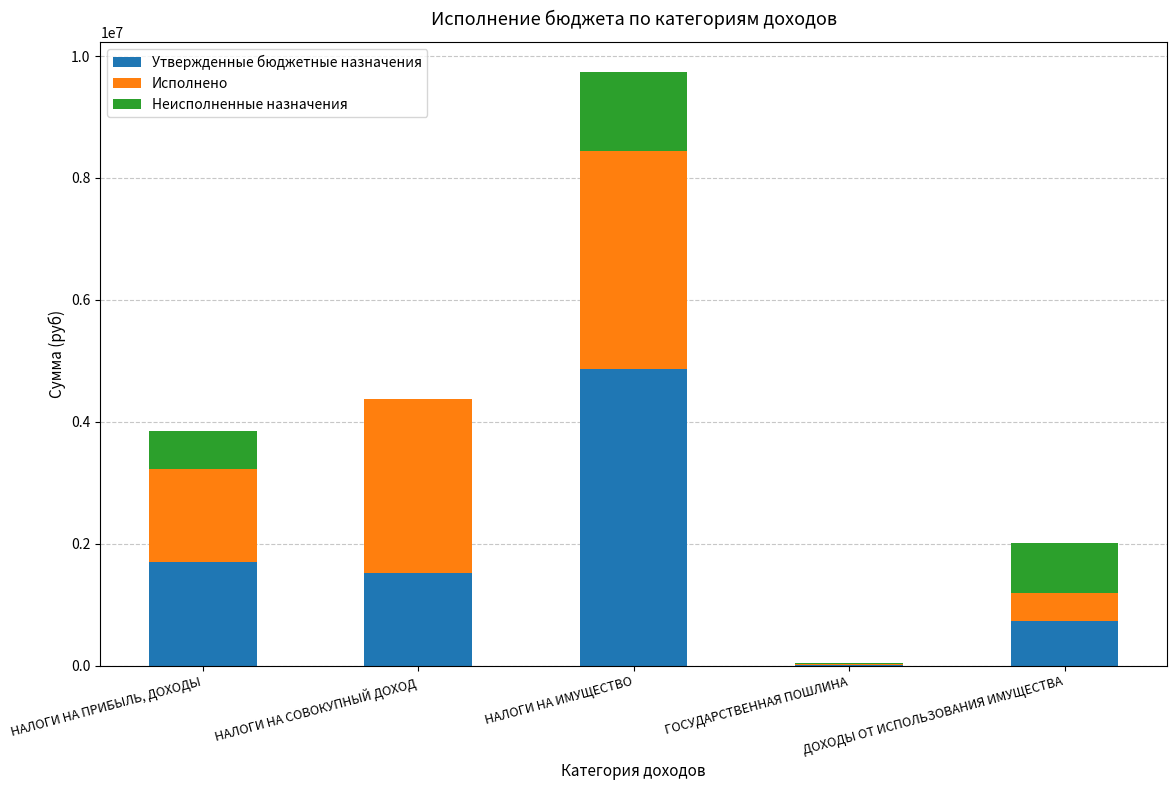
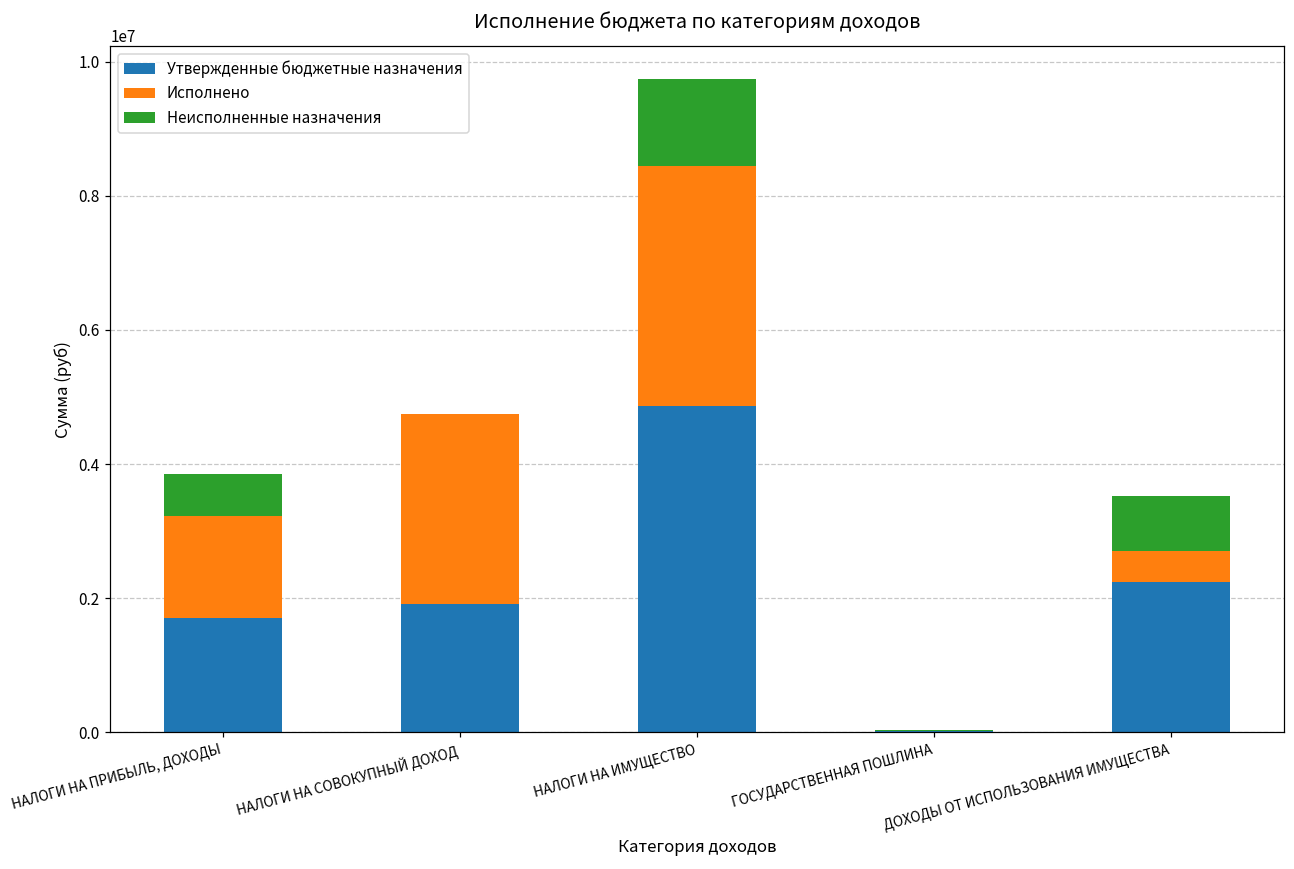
Утвержденные бюджетные назначения, НАЛОГИ НА СОВОКУПНЫЙ ДОХОД: 1500000 -> 1900000
Утвержденные бюджетные назначения, ДОХОДЫ ОТ ИСПОЛЬЗОВАНИЯ ИМУЩЕСТВА: 700000 -> 2200000
